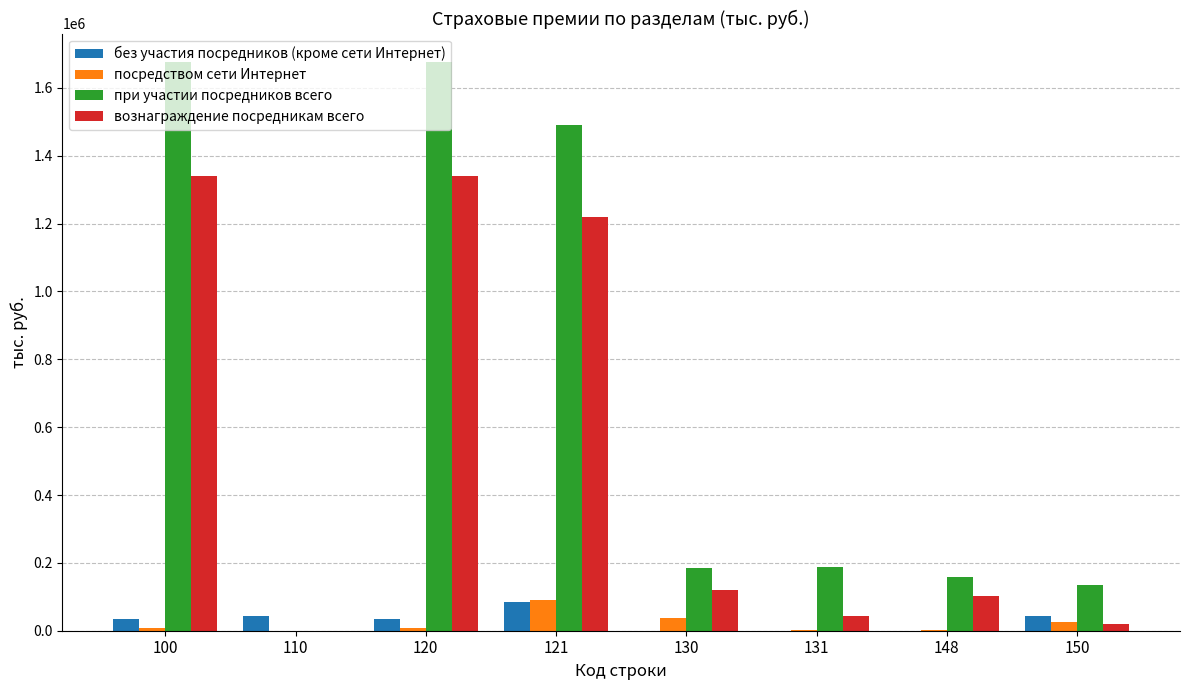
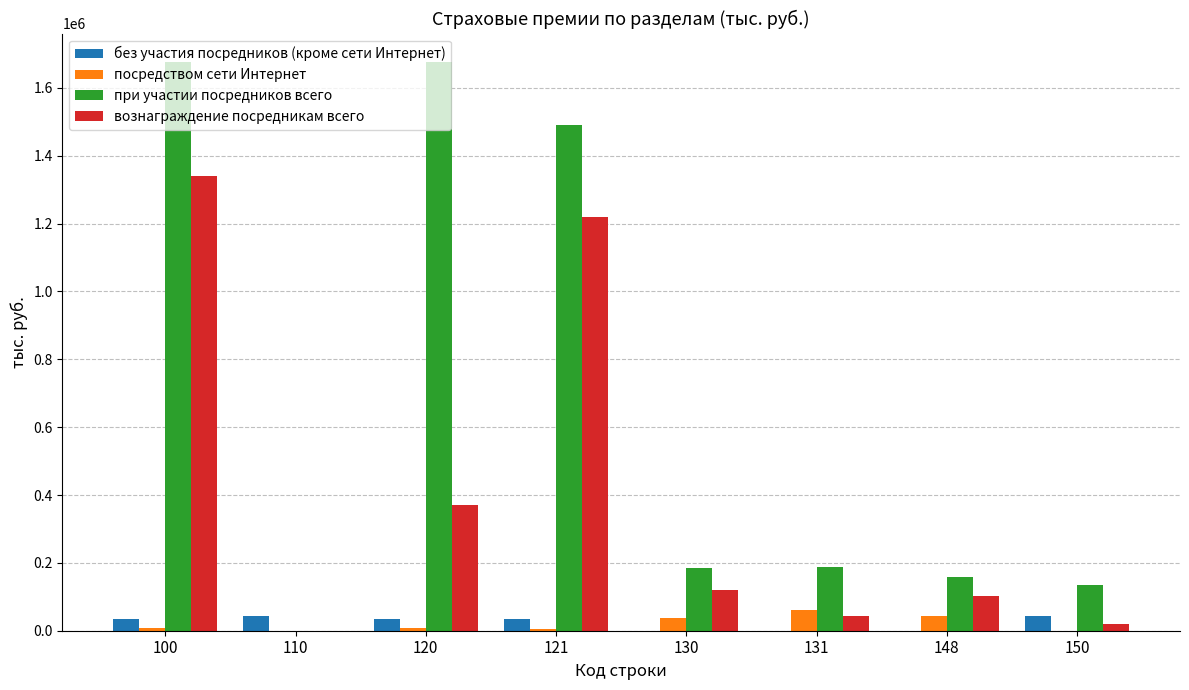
вознаграждение посредникам всего, 120: 1340000 -> 370000
без участия посредников (кроме сети Интернет), 121: 80000 -> 30000
посредством сети Интернет, 121: 90000 -> 10000
посредством сети Интернет, 131: 0 -> 60000
посредством сети Интернет, 148: 0 -> 40000
посредством сети Интернет, 150: 20000 -> 0
